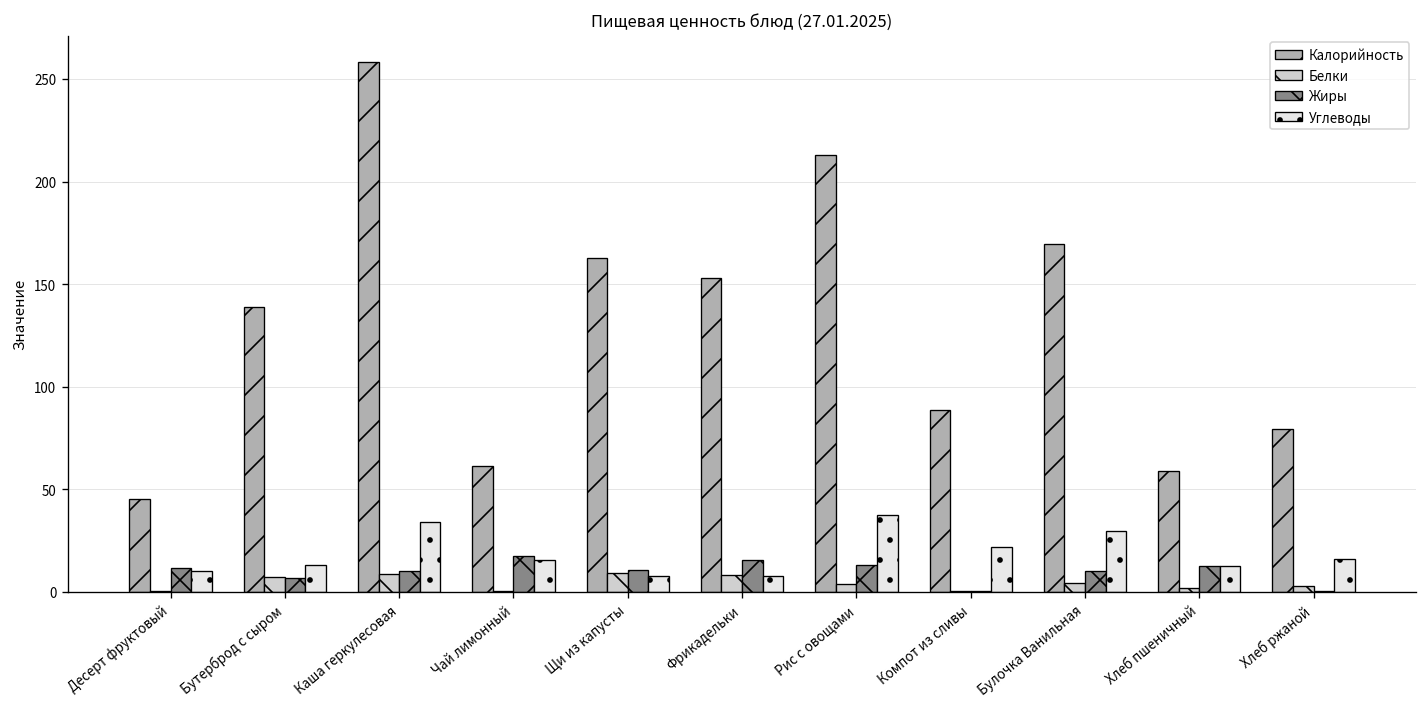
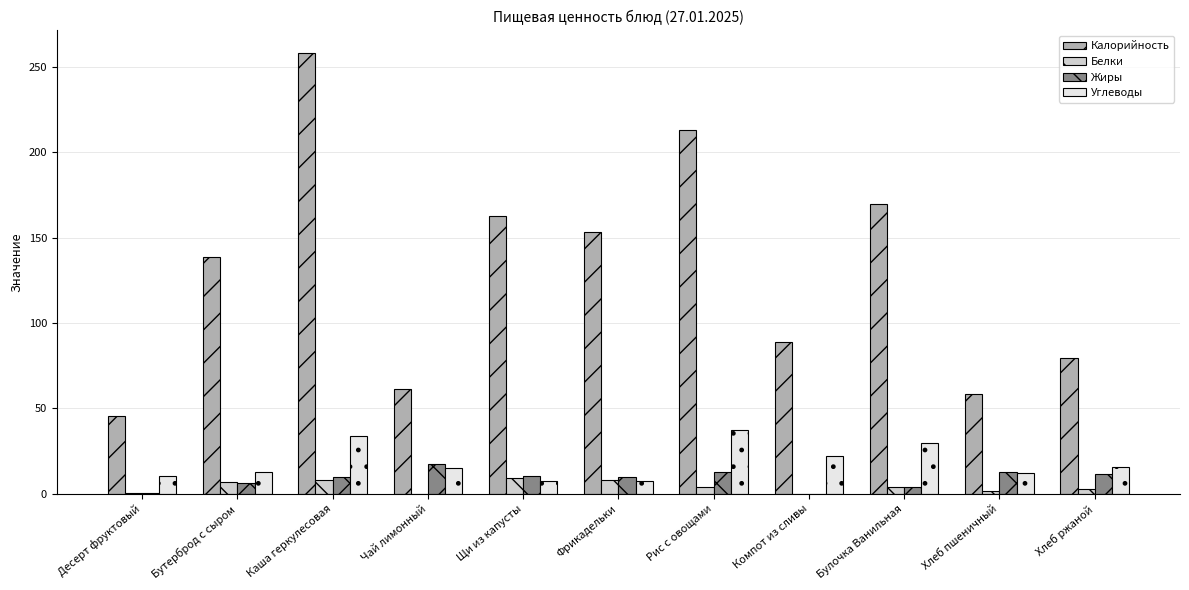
Жиры, Десерт фруктовый: 12 -> 0
Жиры, Фрикадельки: 15 -> 10
Жиры, Булочка Ванильная: 10 -> 4
Жиры, Хлеб ржаной: 1 -> 12
